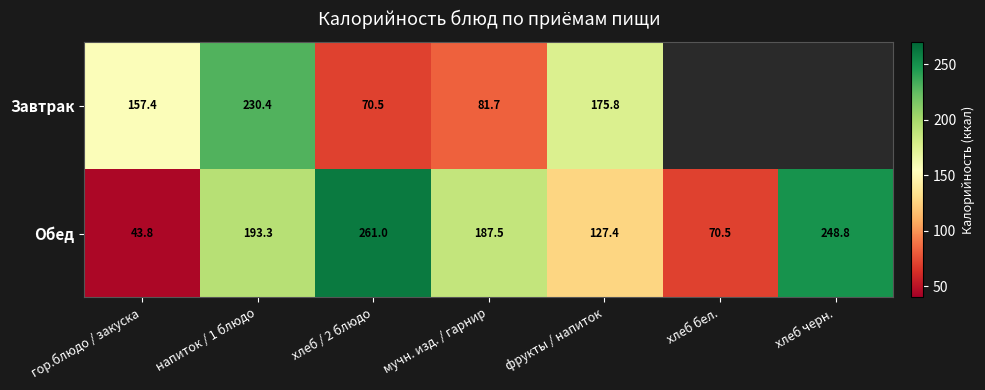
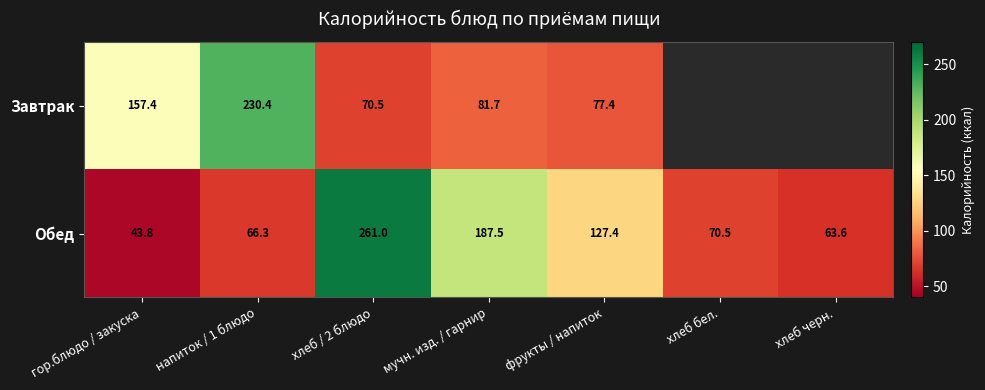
Завтрак, фрукты / напиток: 175.8 -> 77.4
Обед, напиток / 1 блюдо: 193.3 -> 66.3
Обед, хлеб черн.: 248.8 -> 63.6
